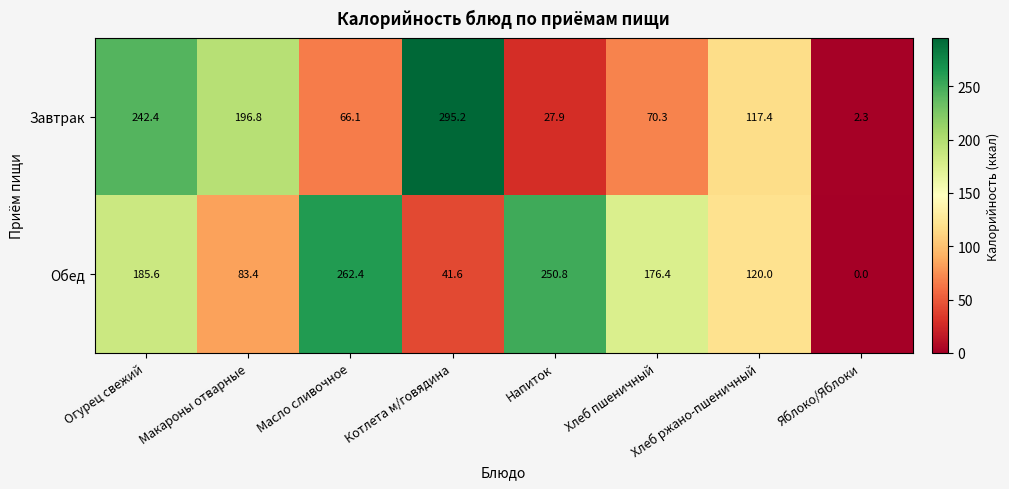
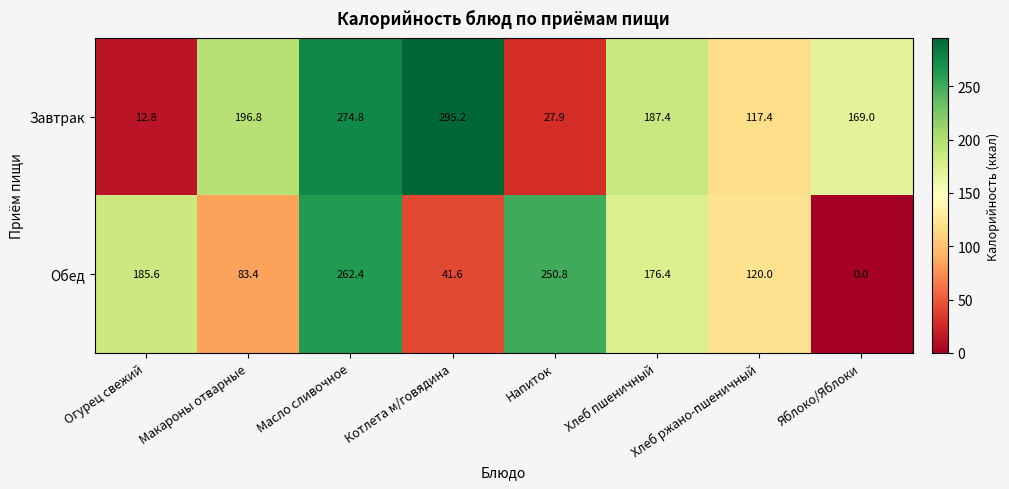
Завтрак, Огурец свежий: 242.4 -> 12.8
Завтрак, Масло сливочное: 66.1 -> 274.8
Завтрак, Хлеб пшеничный: 70.3 -> 187.4
Завтрак, Яблоко/Яблоки: 2.3 -> 169.0
